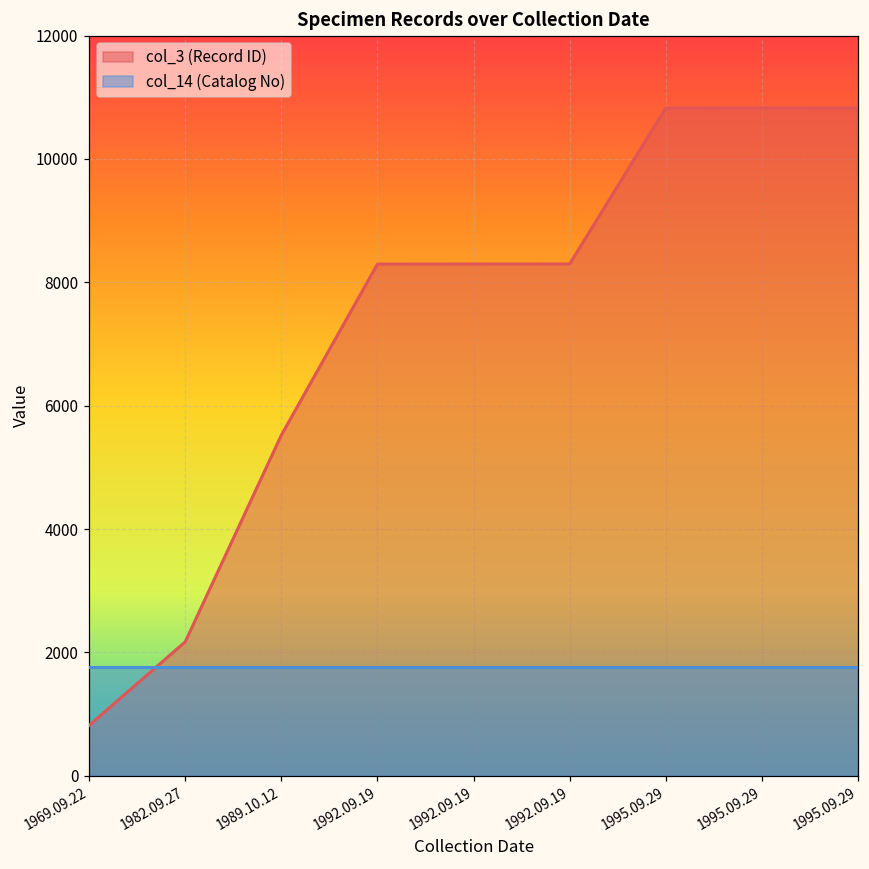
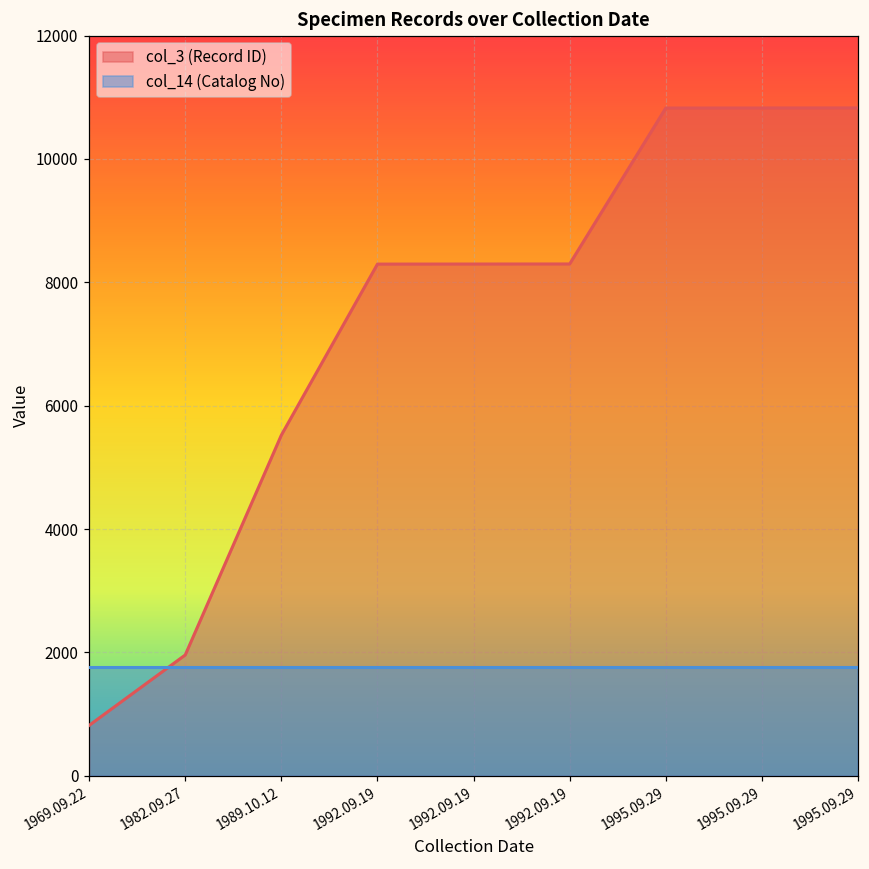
col_3 (Record ID), 1982.09.27: 2200 -> 2000
